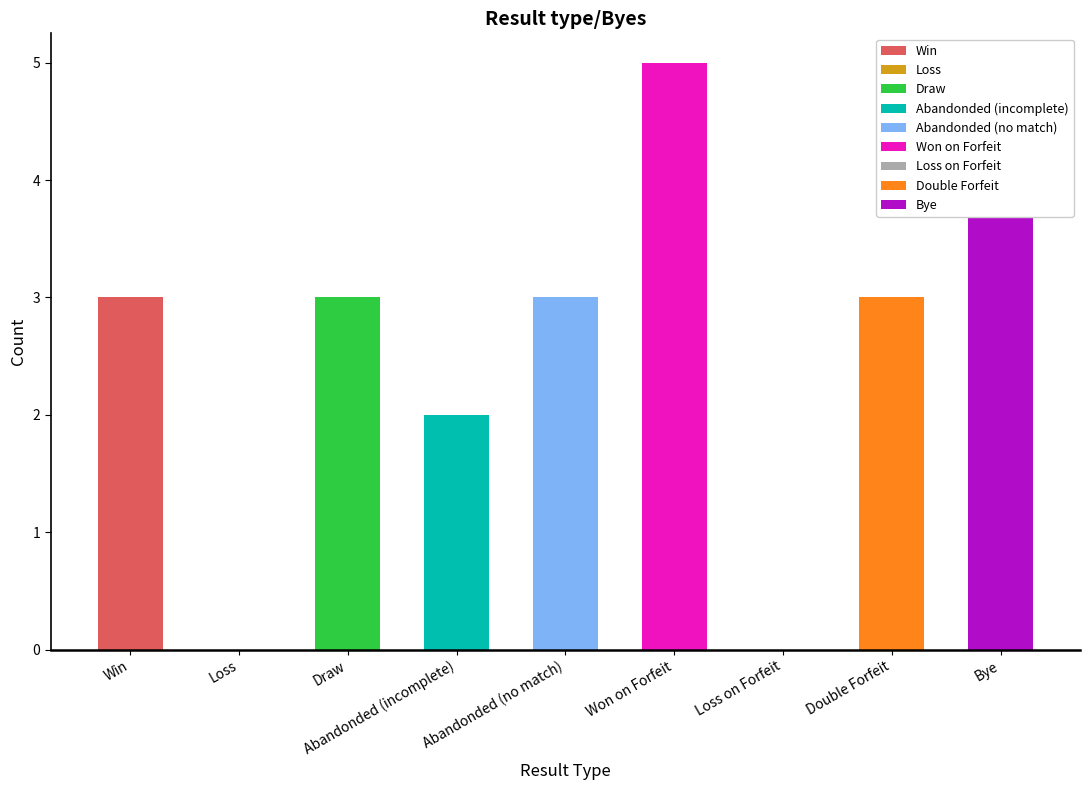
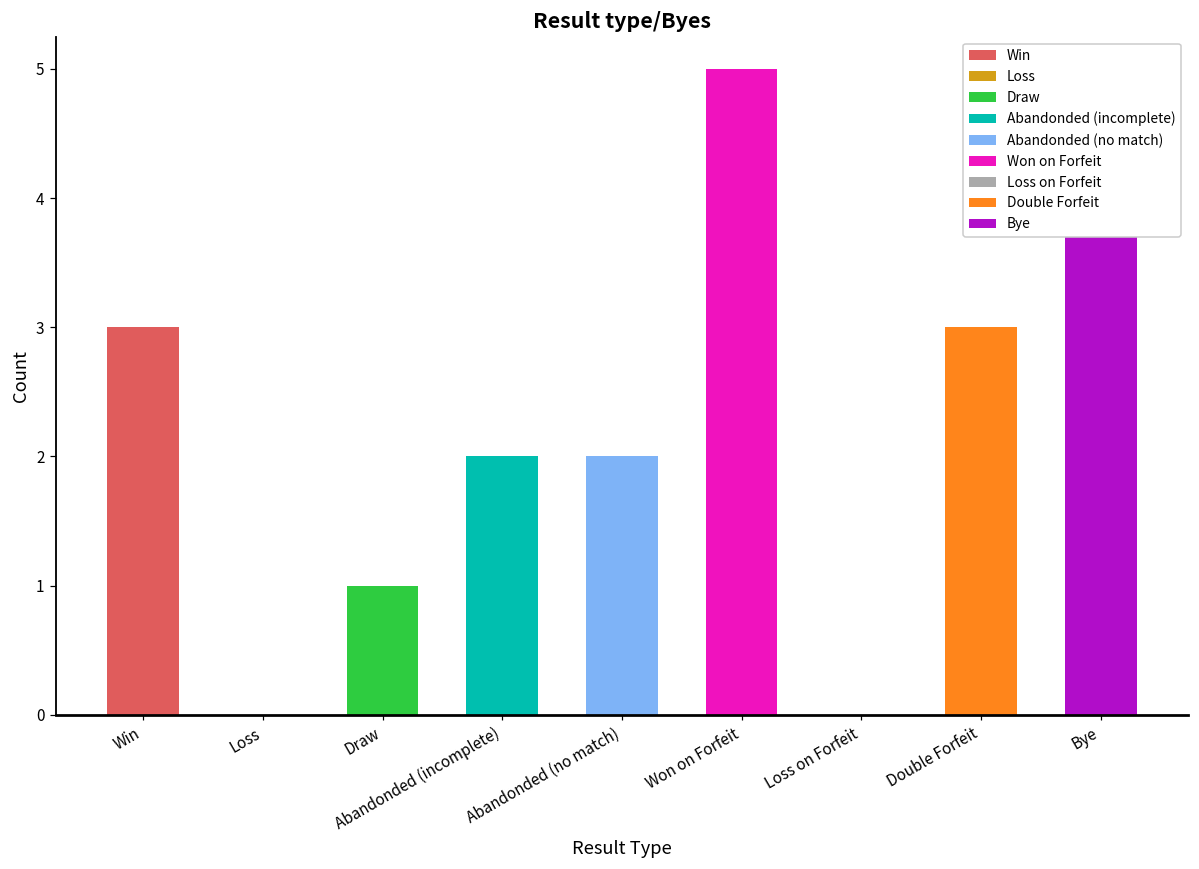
Draw: 3 -> 1
Abandonded (no match): 3 -> 2
